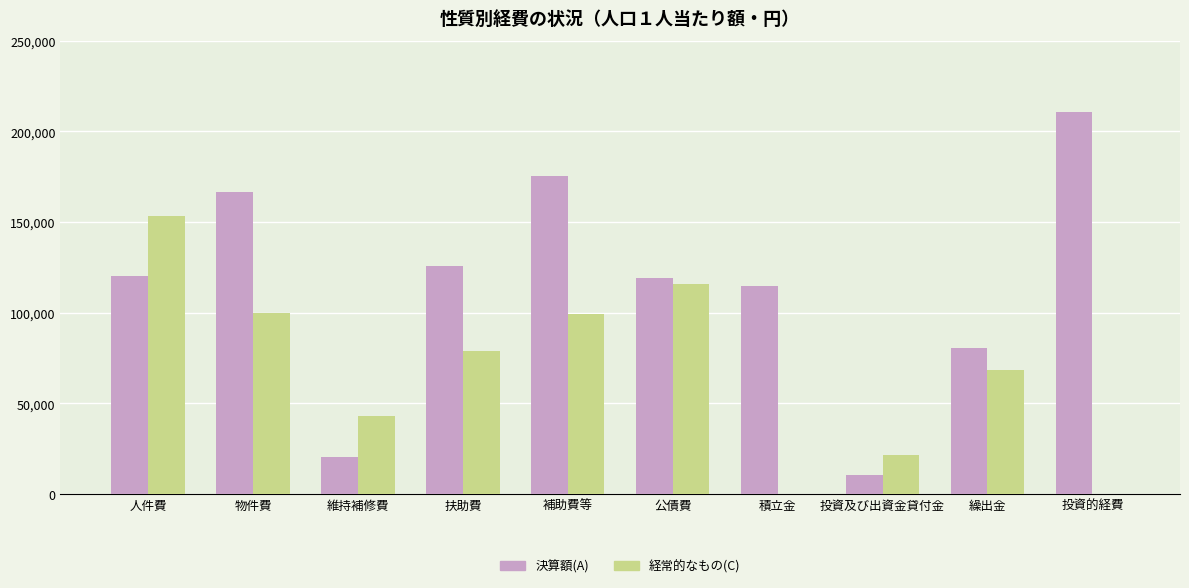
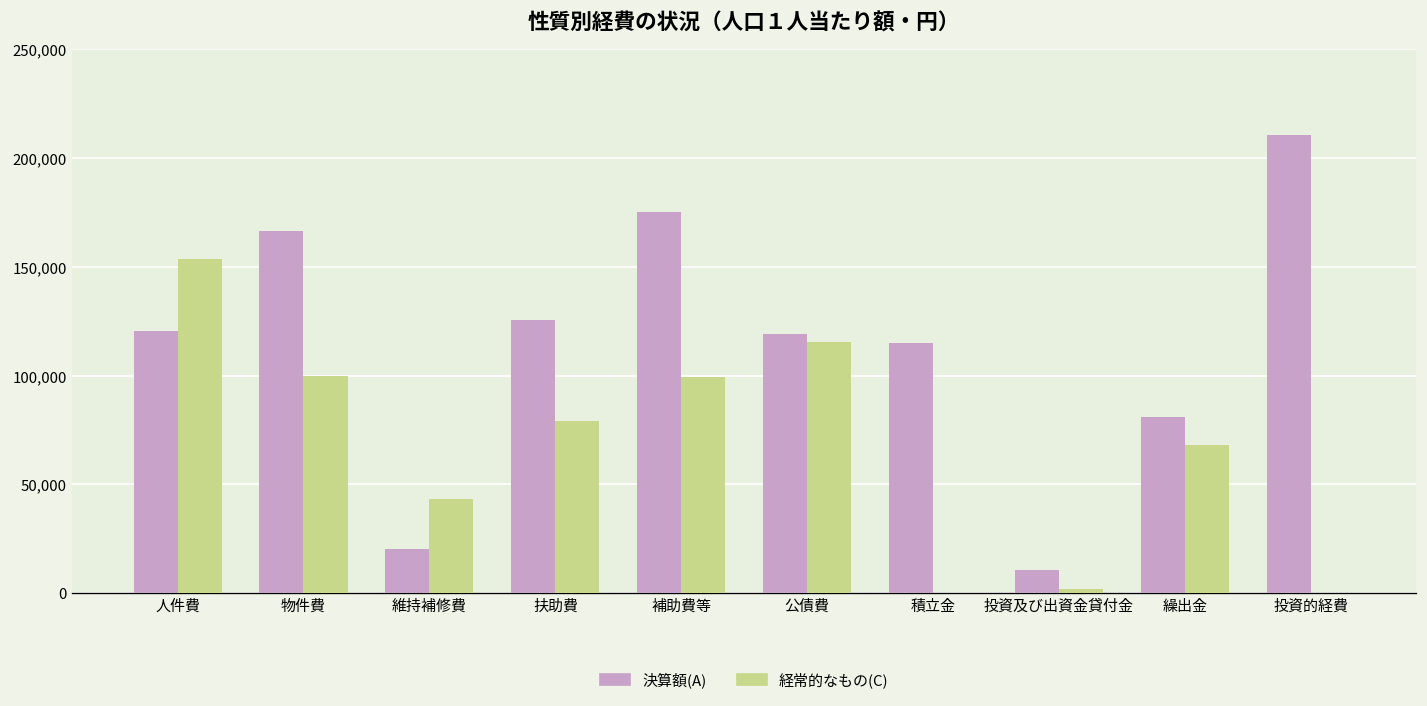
経常的なもの(C), 投資及び出資金貸付金: 22,000 -> 2,000
